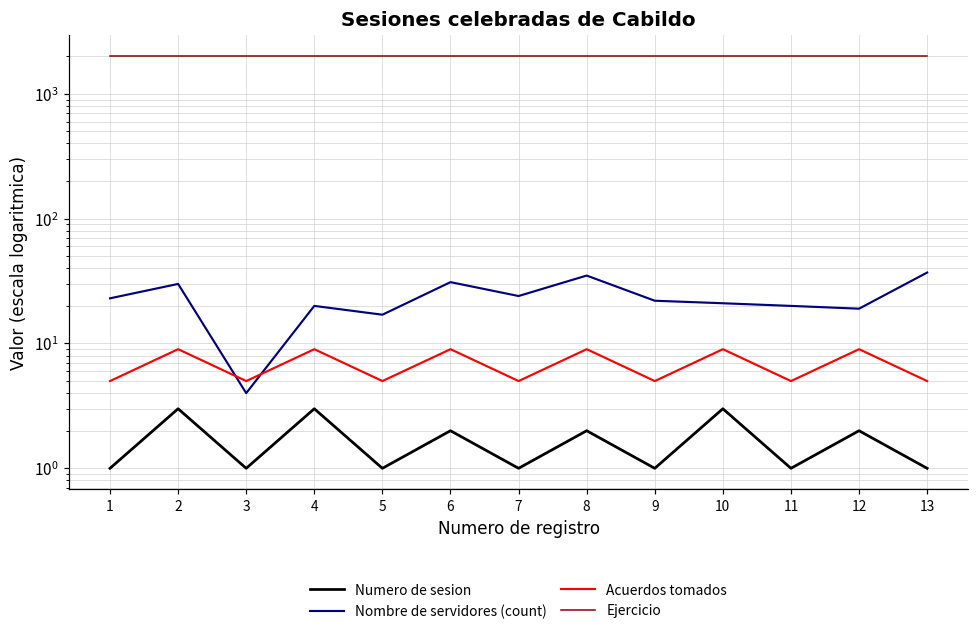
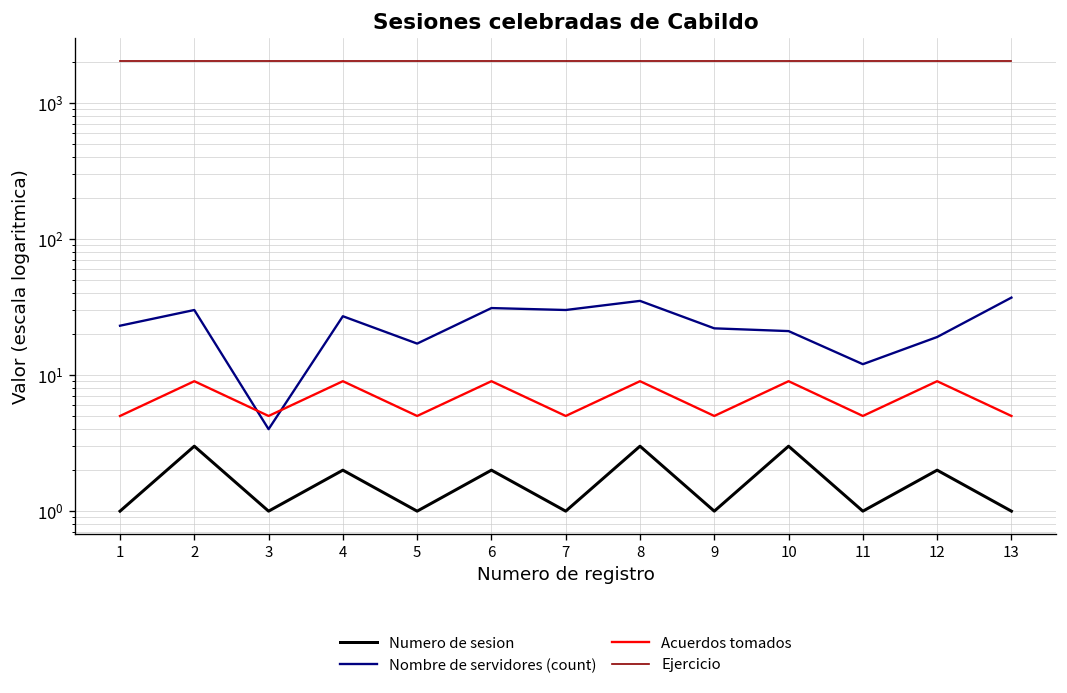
Numero de sesion, 4: 3 -> 2
Nombre de servidores (count), 4: 20 -> 27
Nombre de servidores (count), 7: 24 -> 30
Numero de sesion, 8: 2 -> 3
Nombre de servidores (count), 11: 20 -> 12
